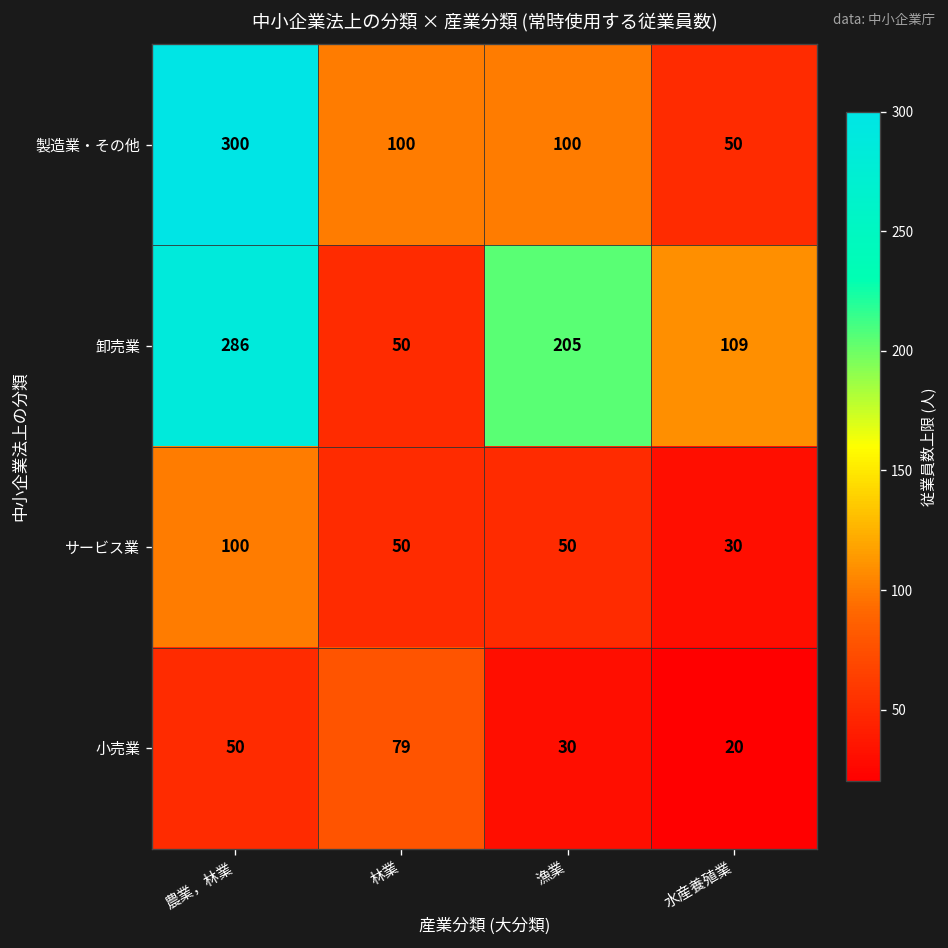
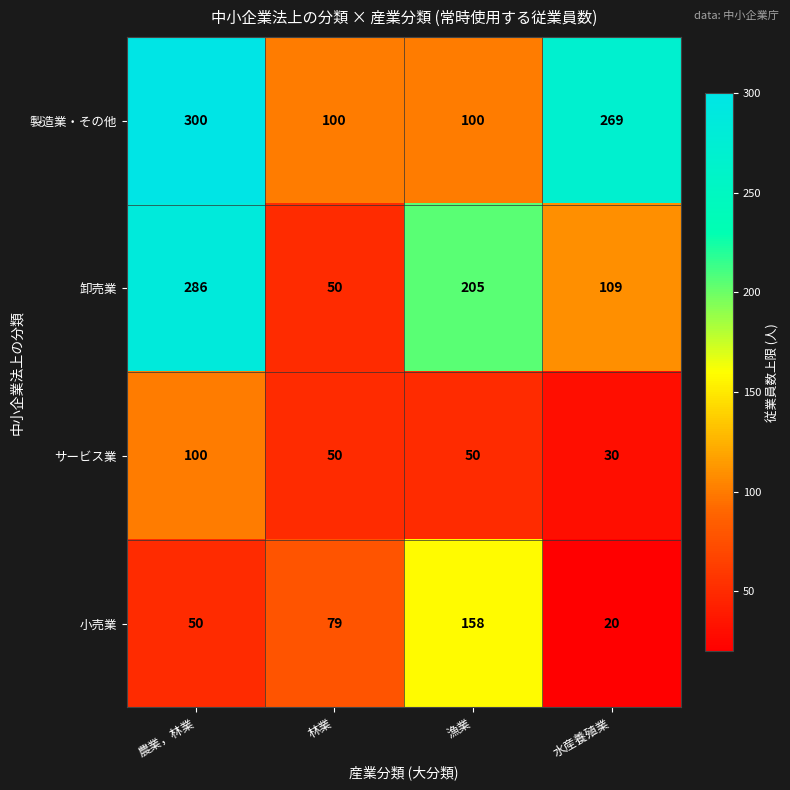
製造業・その他, 水産養殖業: 50 -> 269
小売業, 漁業: 30 -> 158
